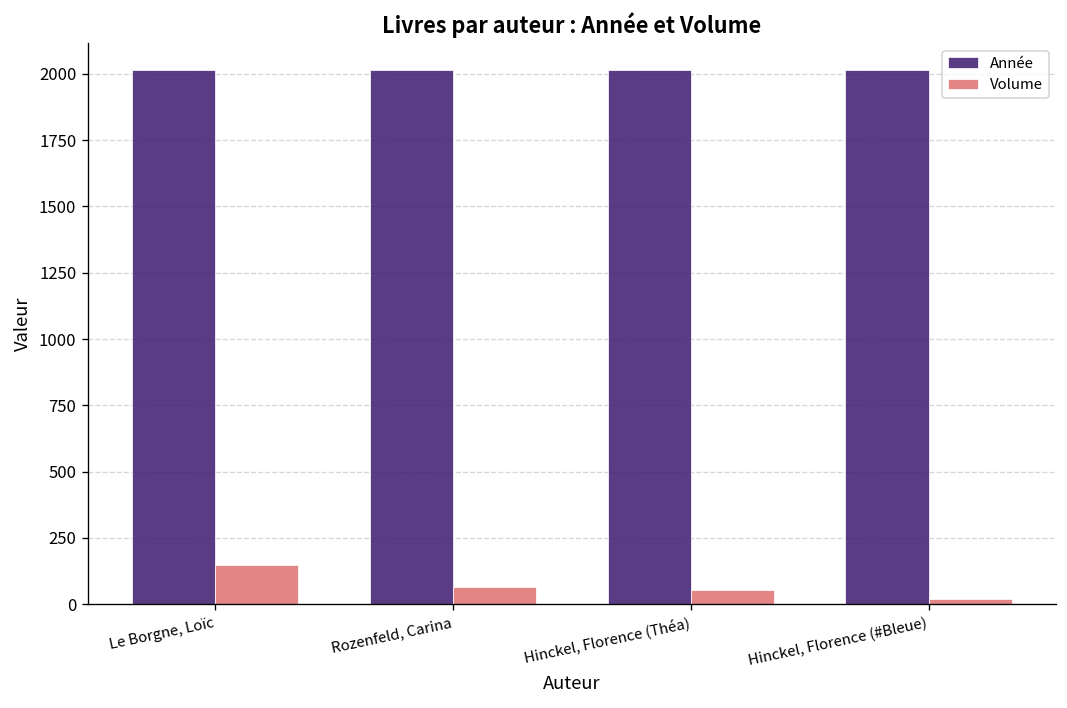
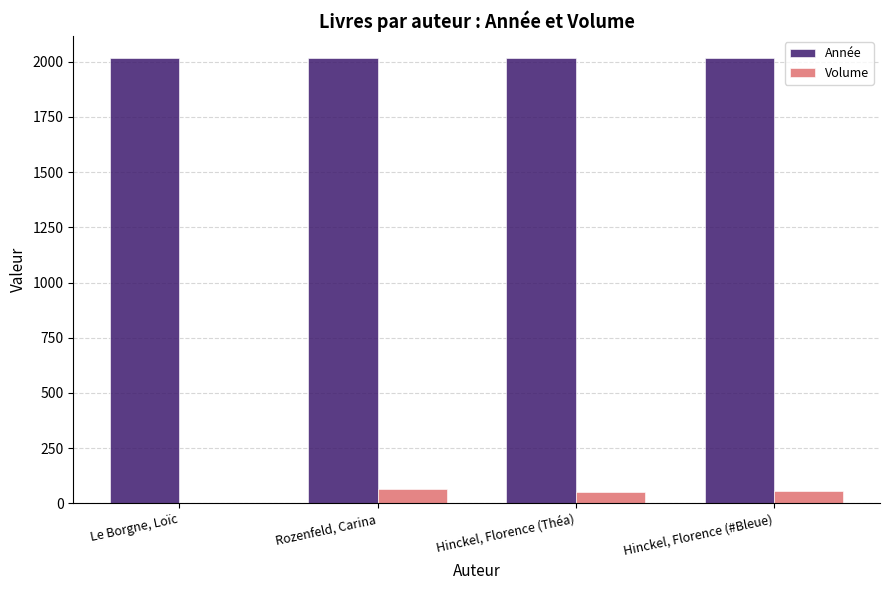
Volume, Le Borgne, Loïc: 150 -> 0
Volume, Hinckel, Florence (#Bleue): 20 -> 60
